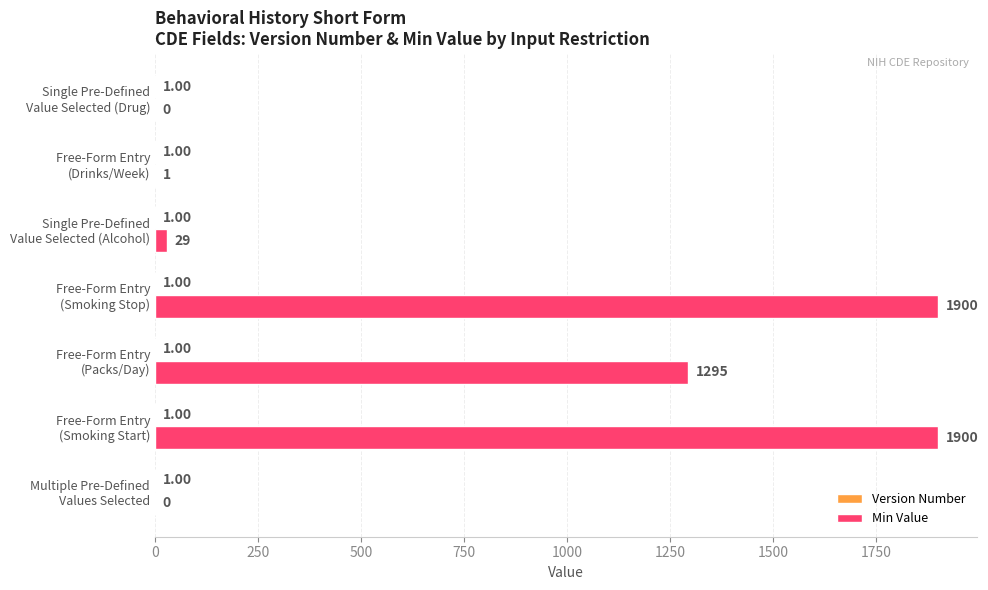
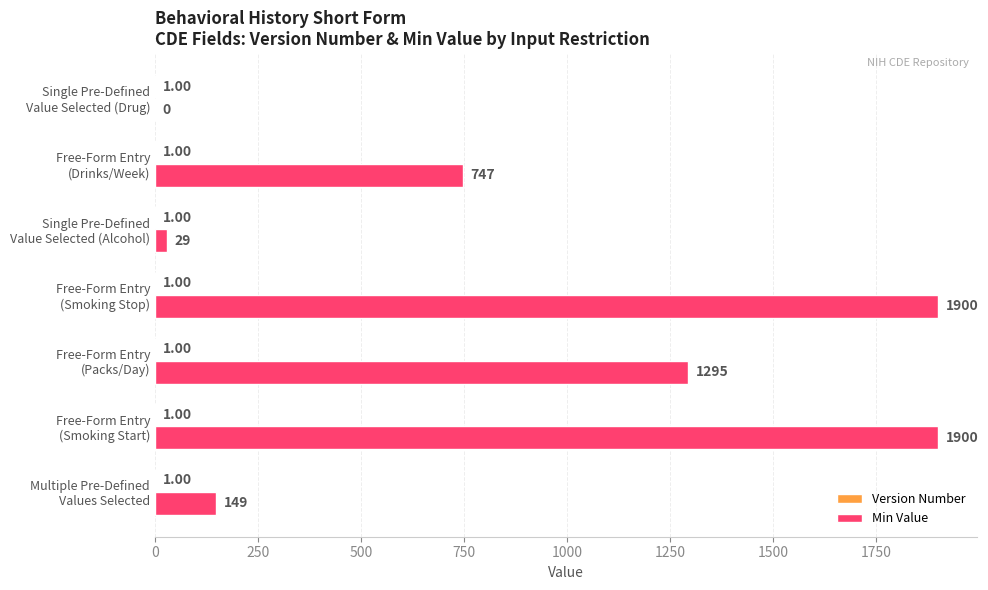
Min Value, Free-Form Entry (Drinks/Week): 1 -> 747
Min Value, Multiple Pre-Defined Values Selected: 0 -> 149
